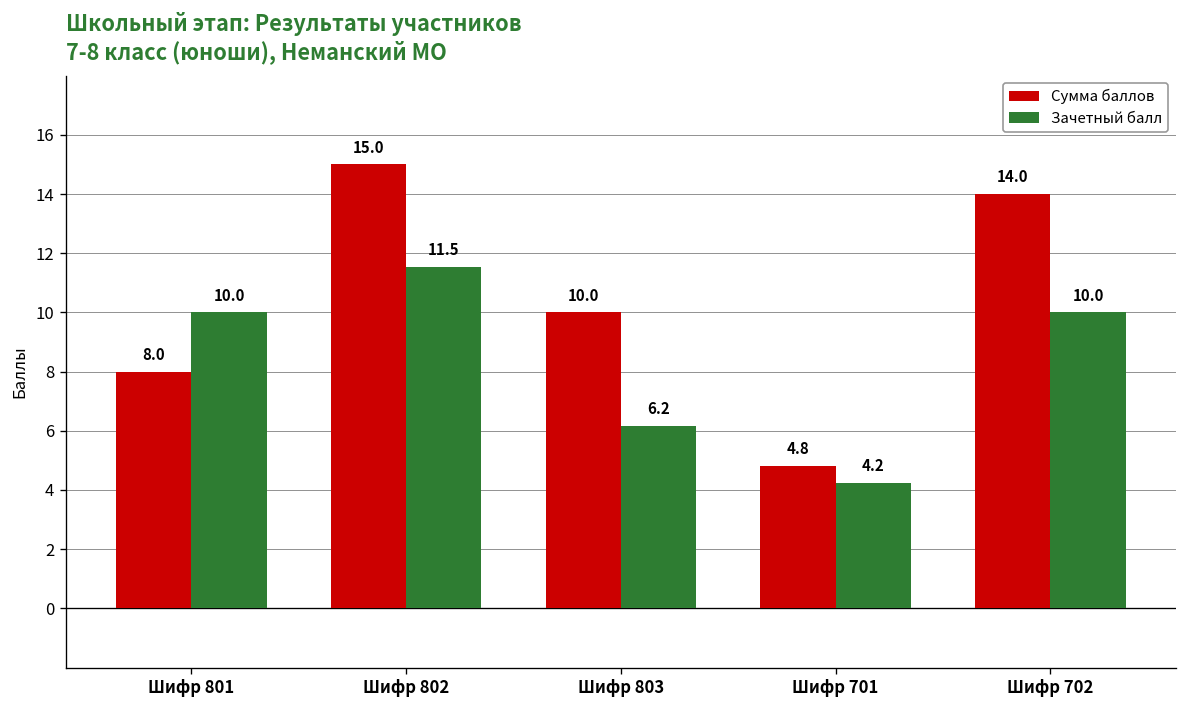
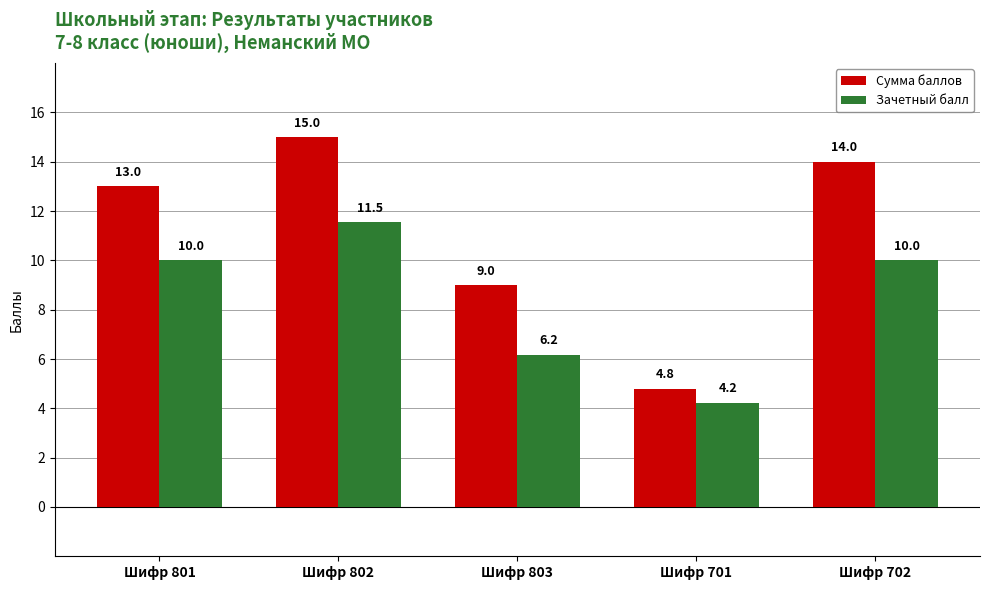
Сумма баллов, Шифр 801: 8.0 -> 13.0
Сумма баллов, Шифр 803: 10.0 -> 9.0
